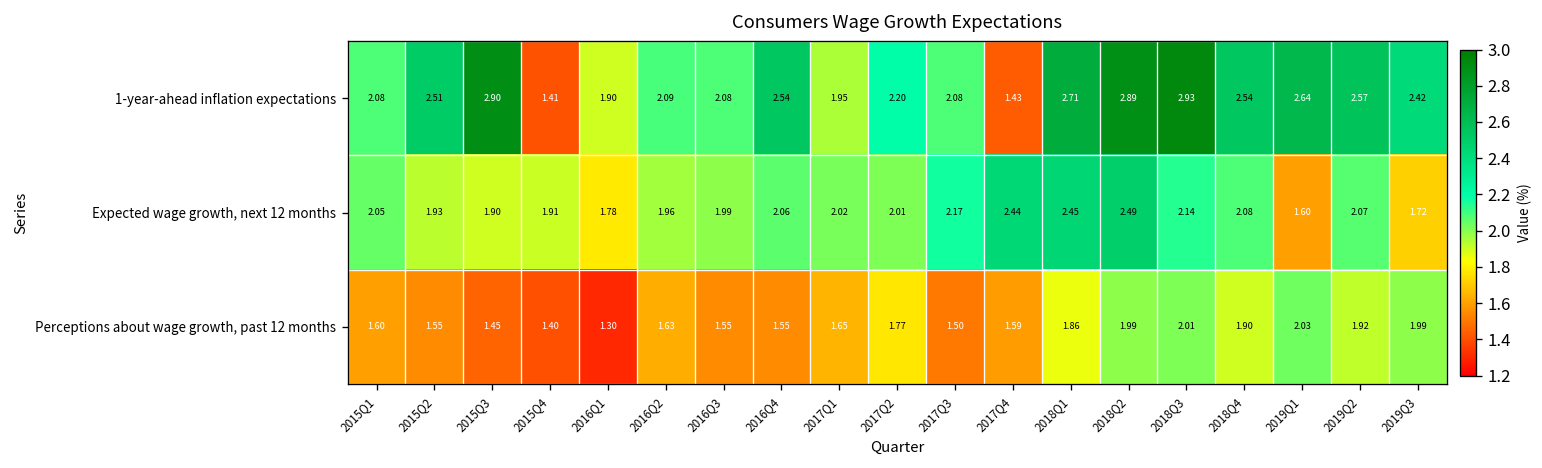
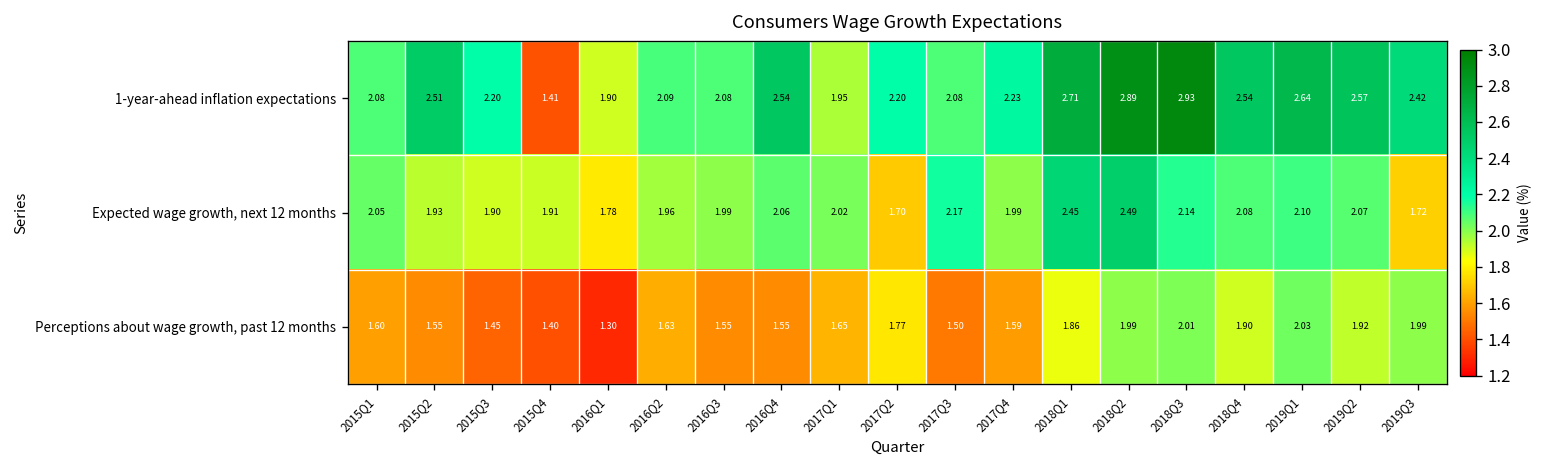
1-year-ahead inflation expectations, 2015Q3: 2.90 -> 2.20
1-year-ahead inflation expectations, 2017Q4: 1.43 -> 2.23
Expected wage growth, next 12 months, 2017Q2: 2.01 -> 1.70
Expected wage growth, next 12 months, 2017Q4: 2.44 -> 1.99
Expected wage growth, next 12 months, 2019Q1: 1.60 -> 2.10
